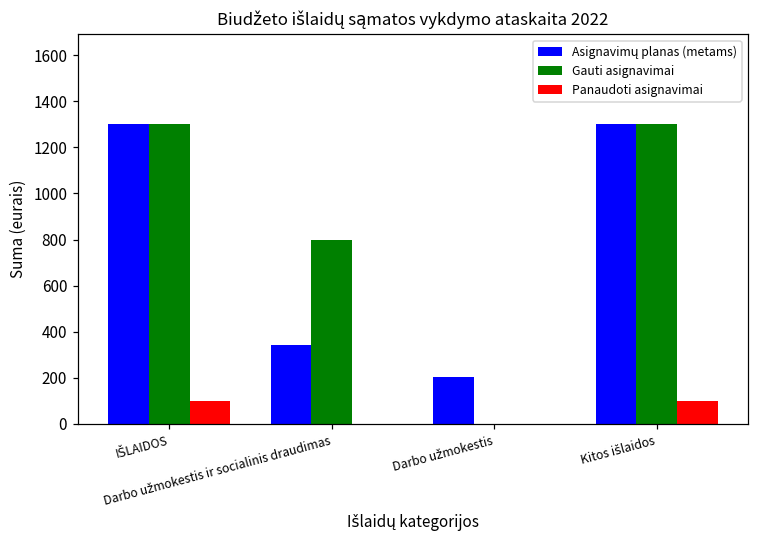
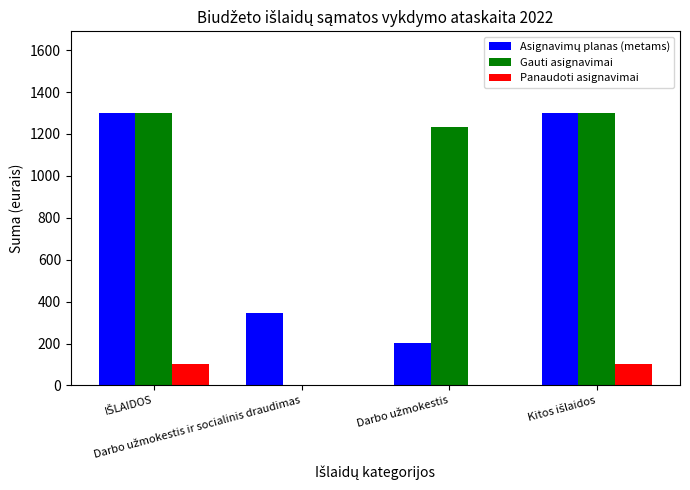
Gauti asignavimai, Darbo užmokestis ir socialinis draudimas: 800 -> 0
Gauti asignavimai, Darbo užmokestis: 0 -> 1230
